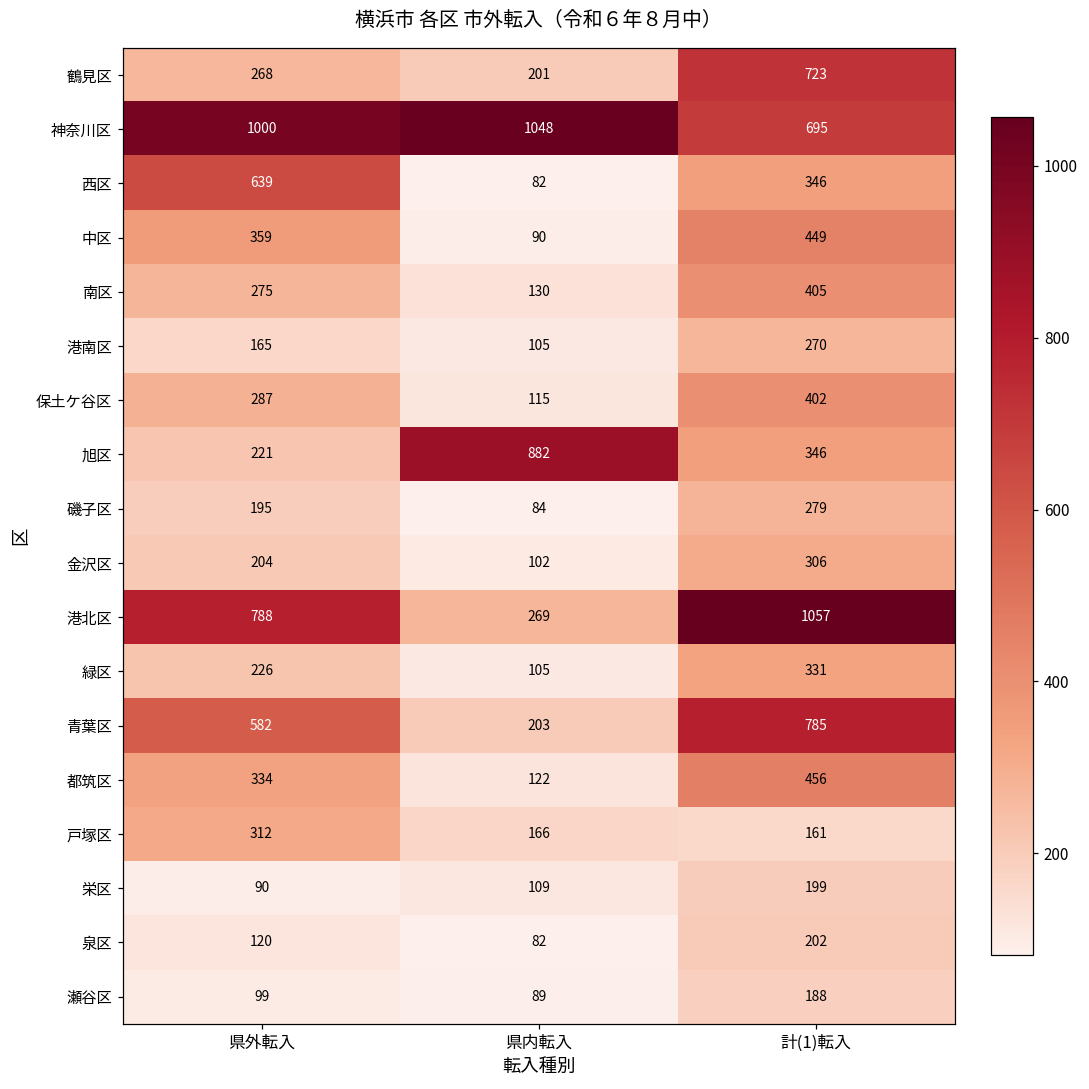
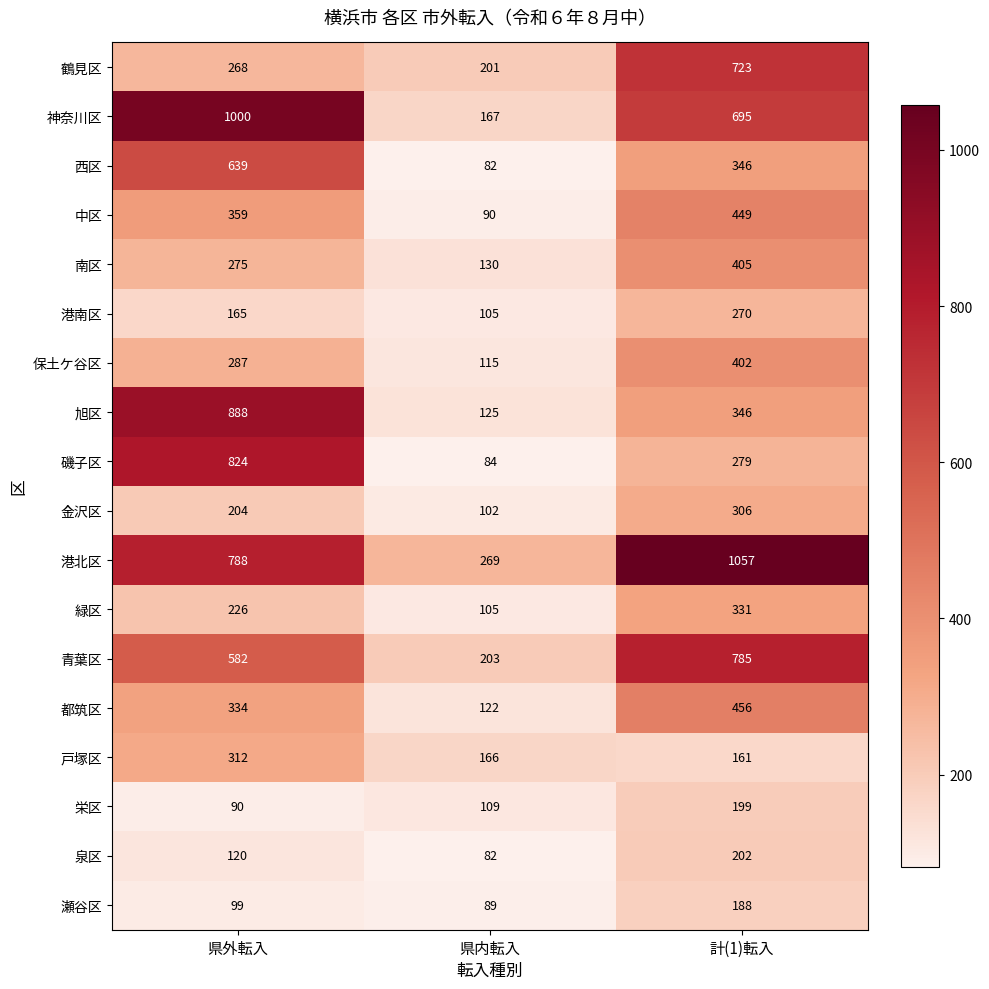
神奈川区, 県内転入: 1048 -> 167
旭区, 県外転入: 221 -> 888
旭区, 県内転入: 882 -> 125
磯子区, 県外転入: 195 -> 824
